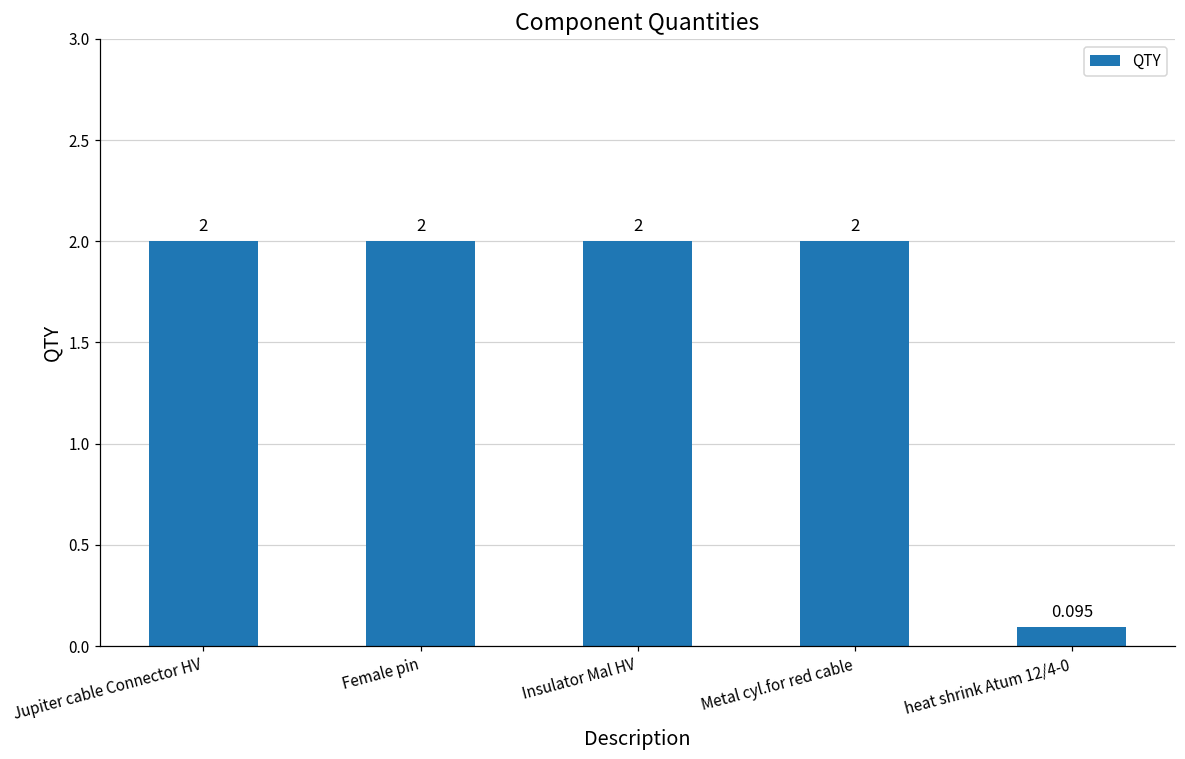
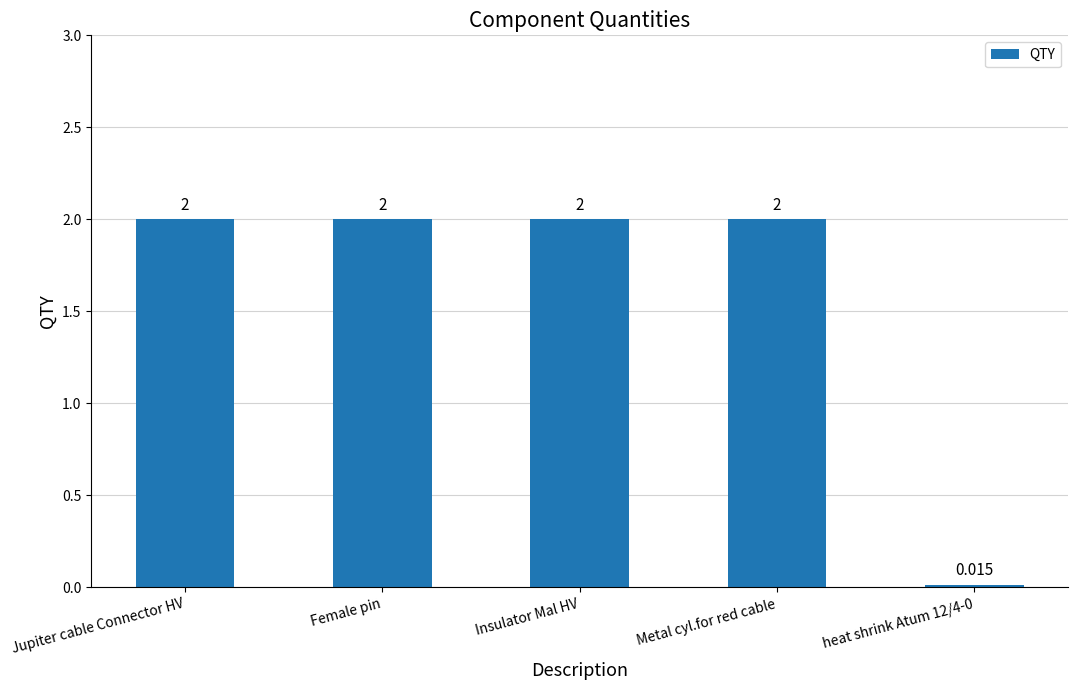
heat shrink Atum 12/4-0: 0.095 -> 0.015
